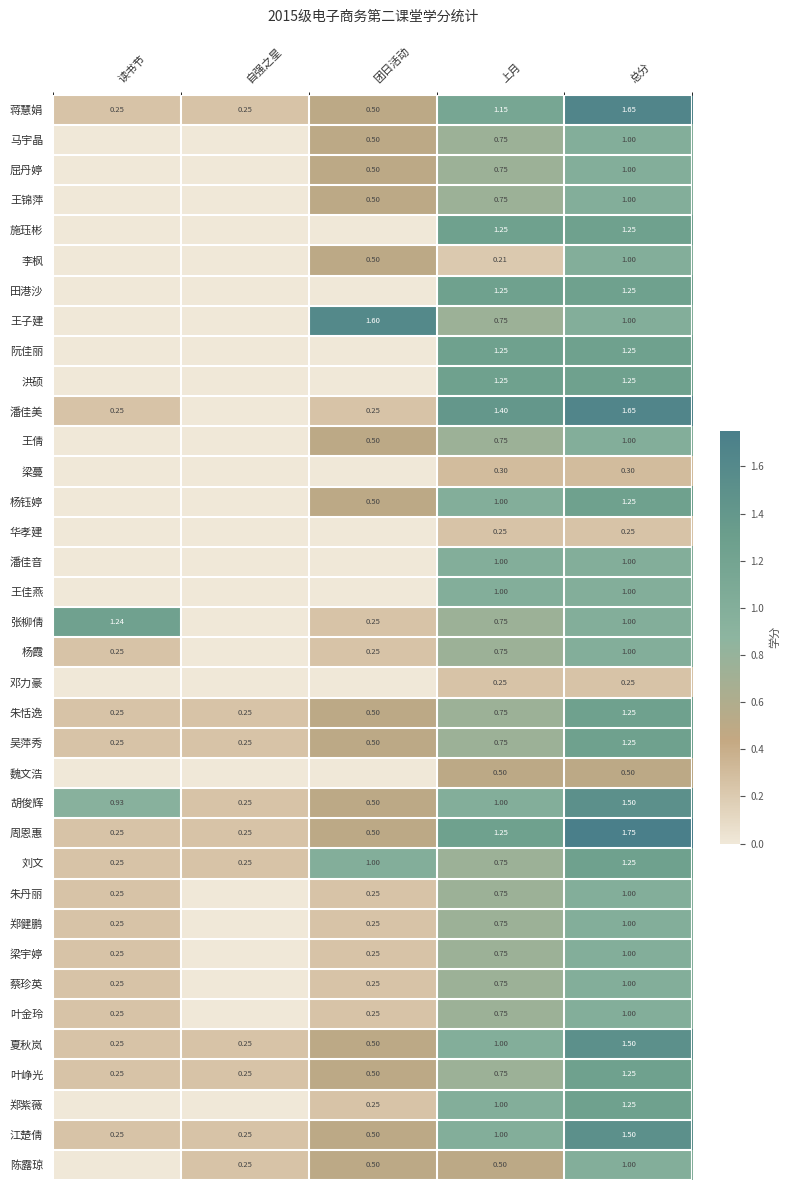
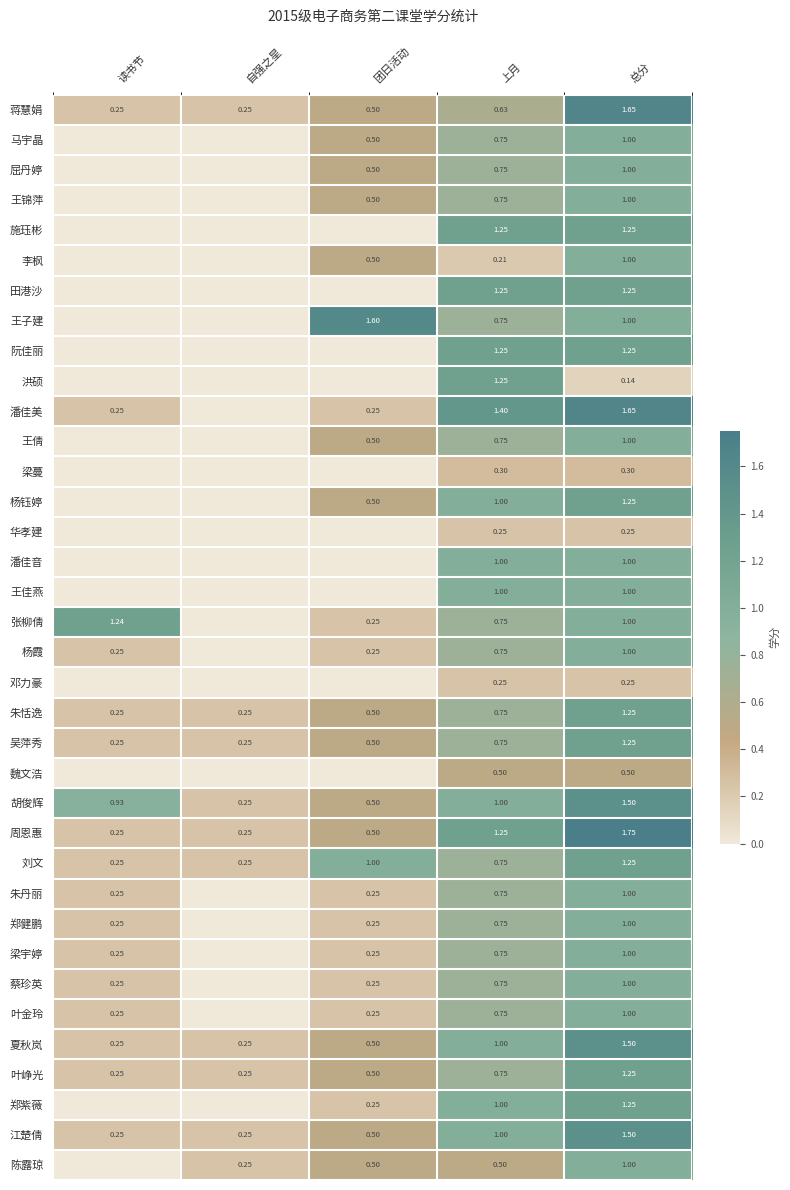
蒋慧娟, 上月: 1.15 -> 0.63
洪硕, 总分: 1.25 -> 0.14
